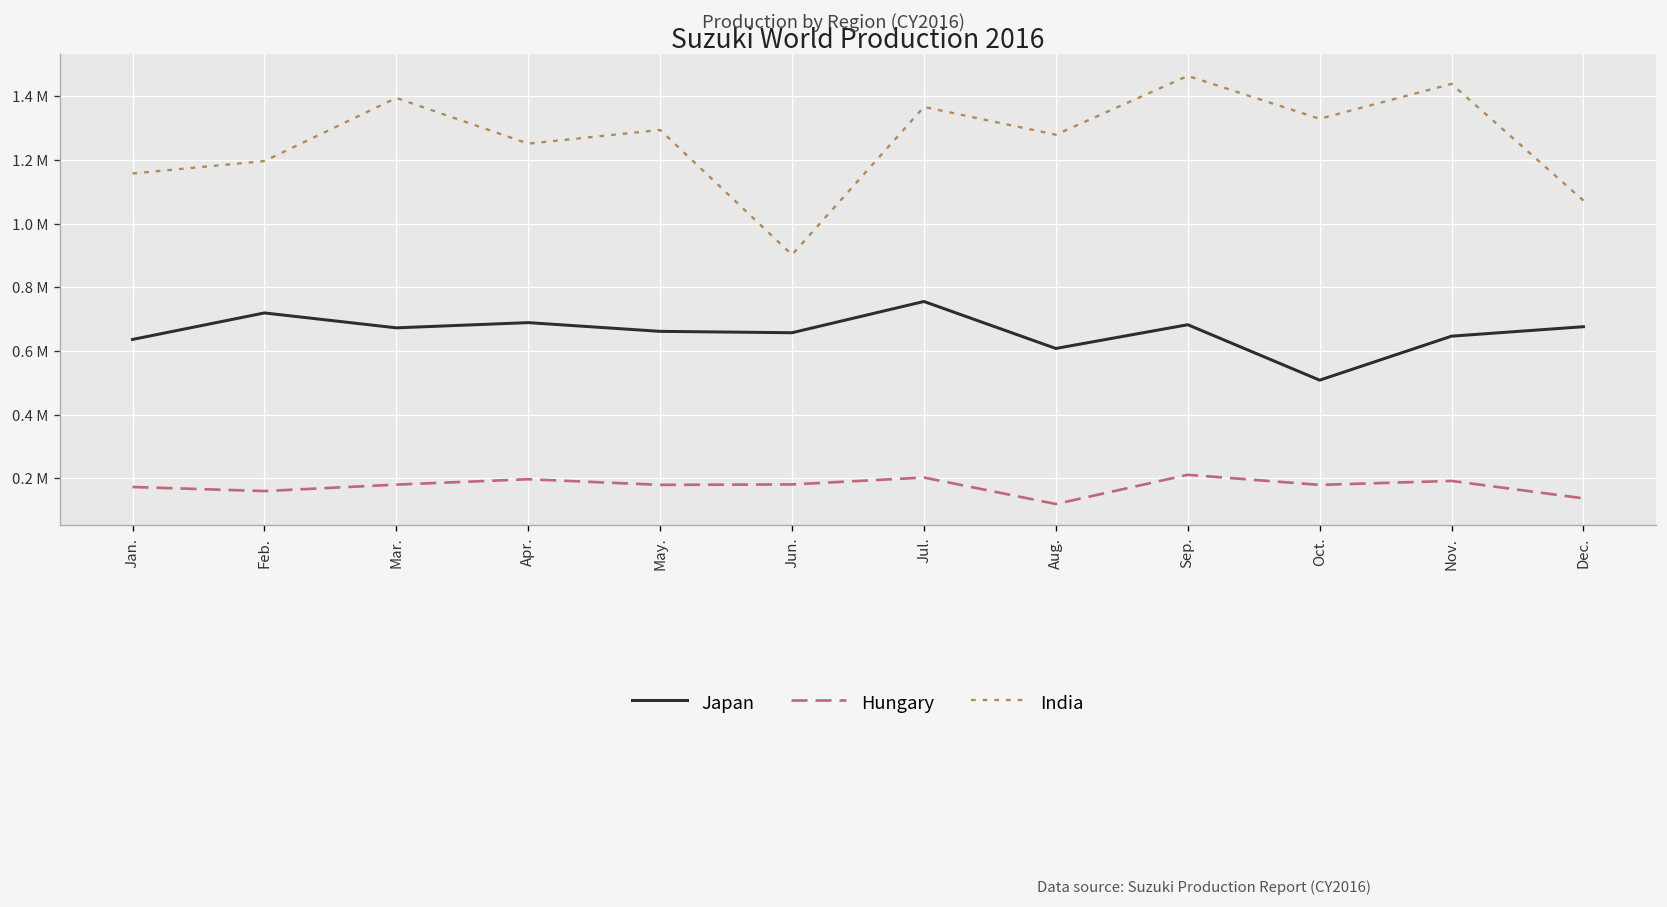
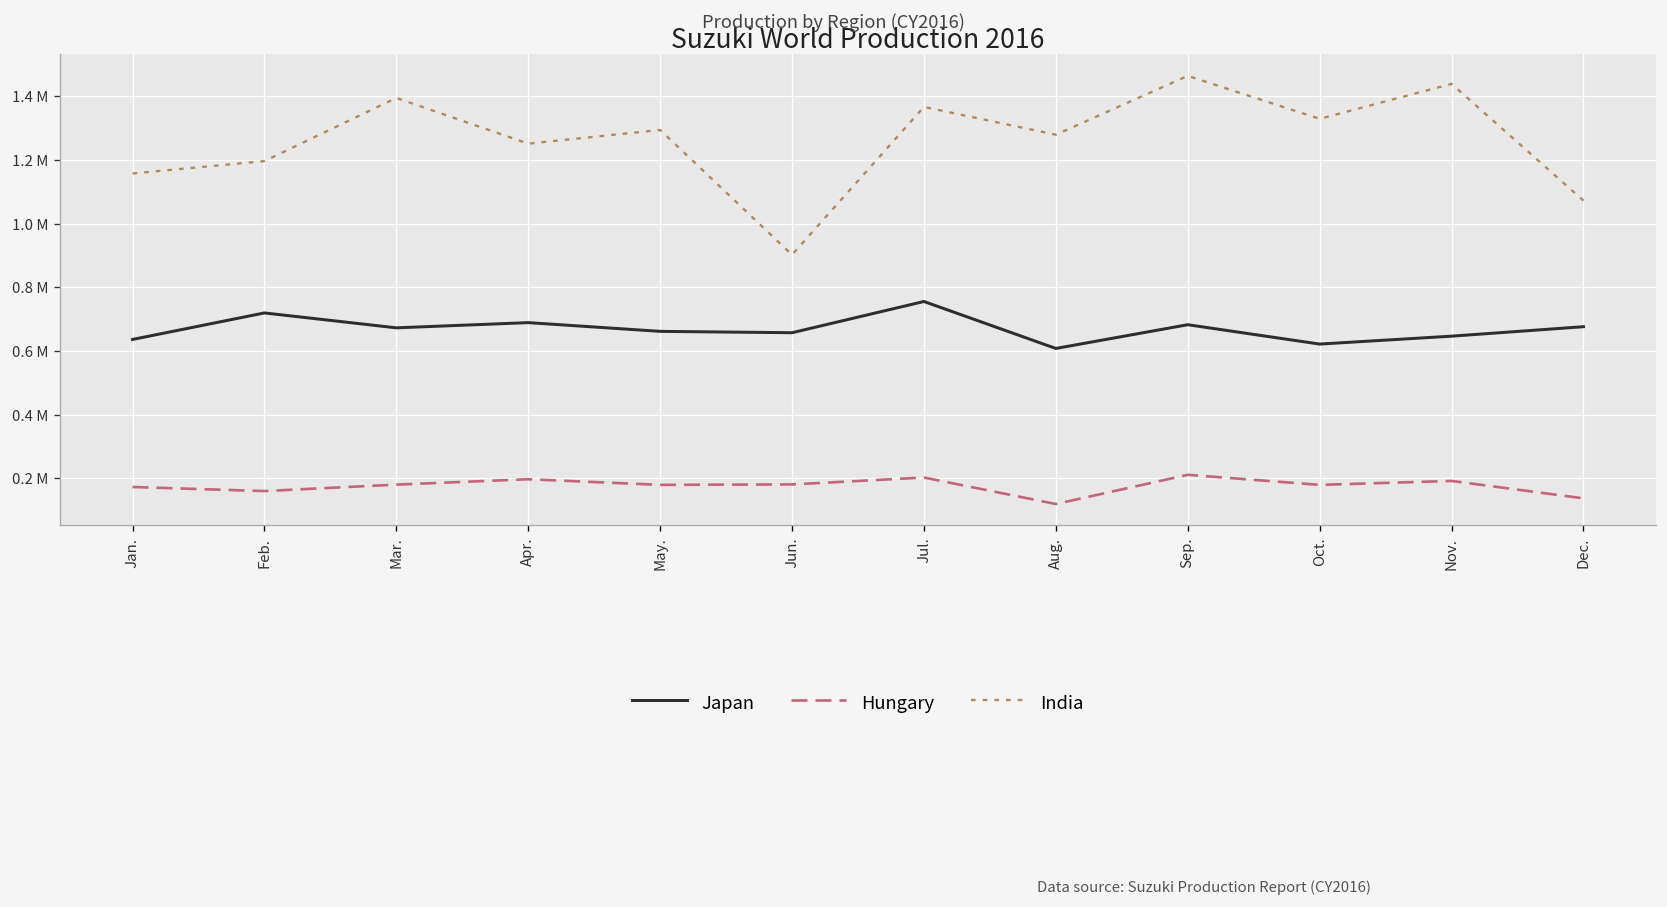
Japan, Oct.: 510000 -> 620000
